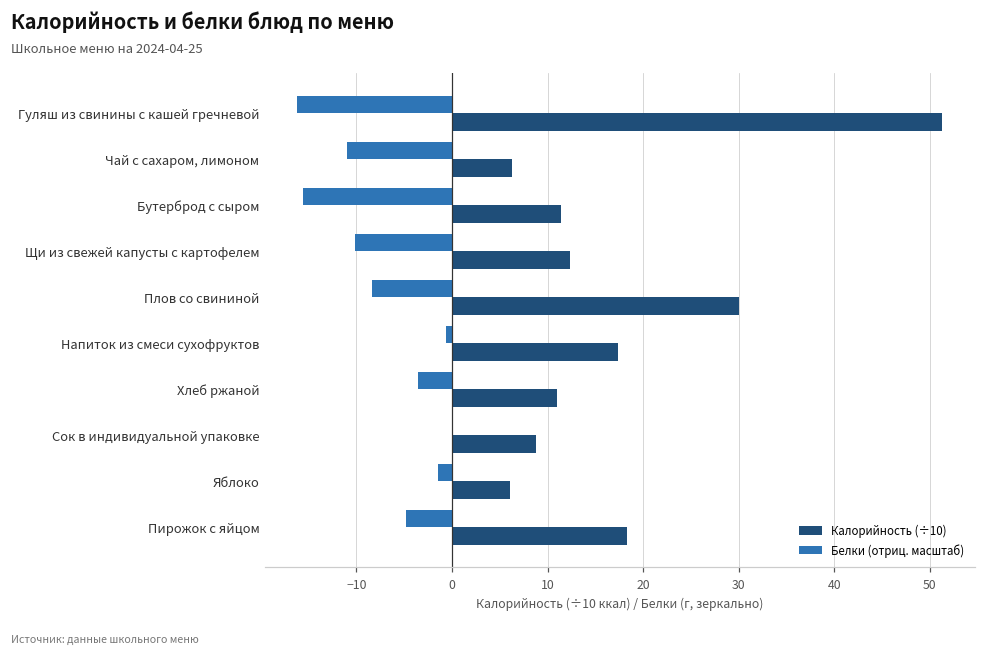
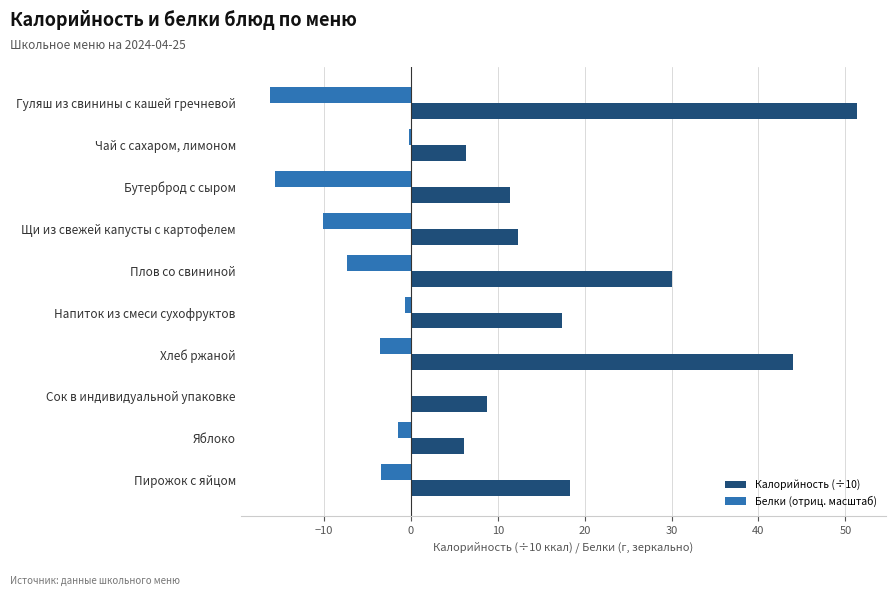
Белки (отриц. масштаб), Чай с сахаром, лимоном: -11 -> 0
Белки (отриц. масштаб), Плов со свининой: -8 -> -7
Калорийность (÷10), Хлеб ржаной: 11 -> 44
Белки (отриц. масштаб), Пирожок с яйцом: -5 -> -3
